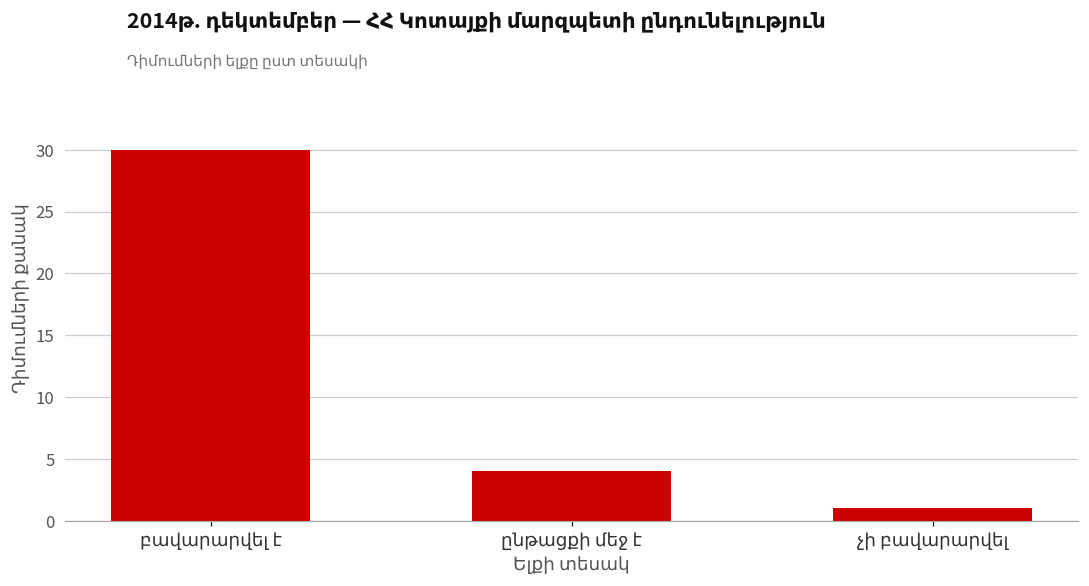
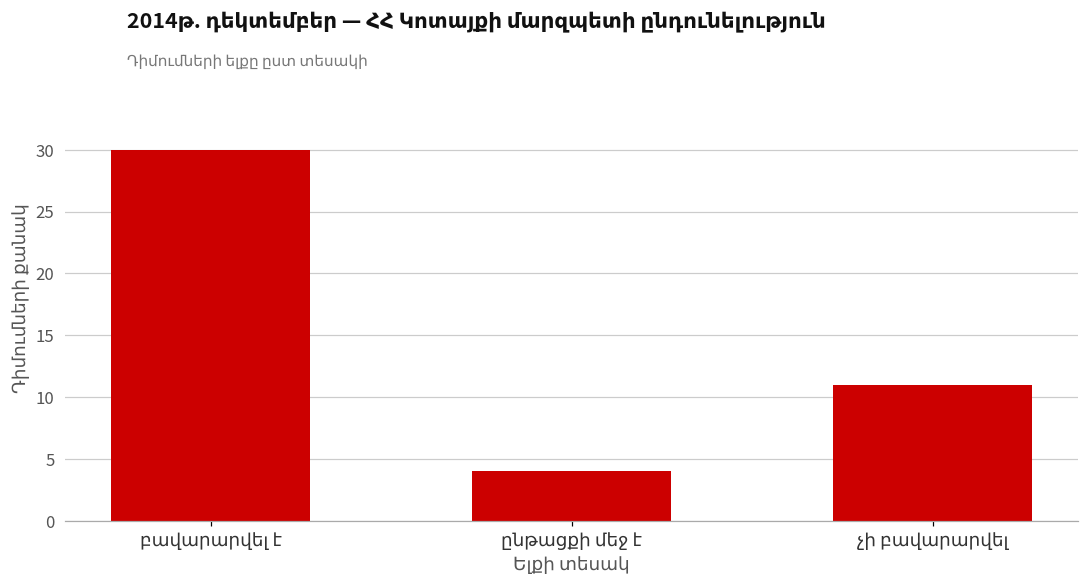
չի բավարարվել: 1 -> 11
